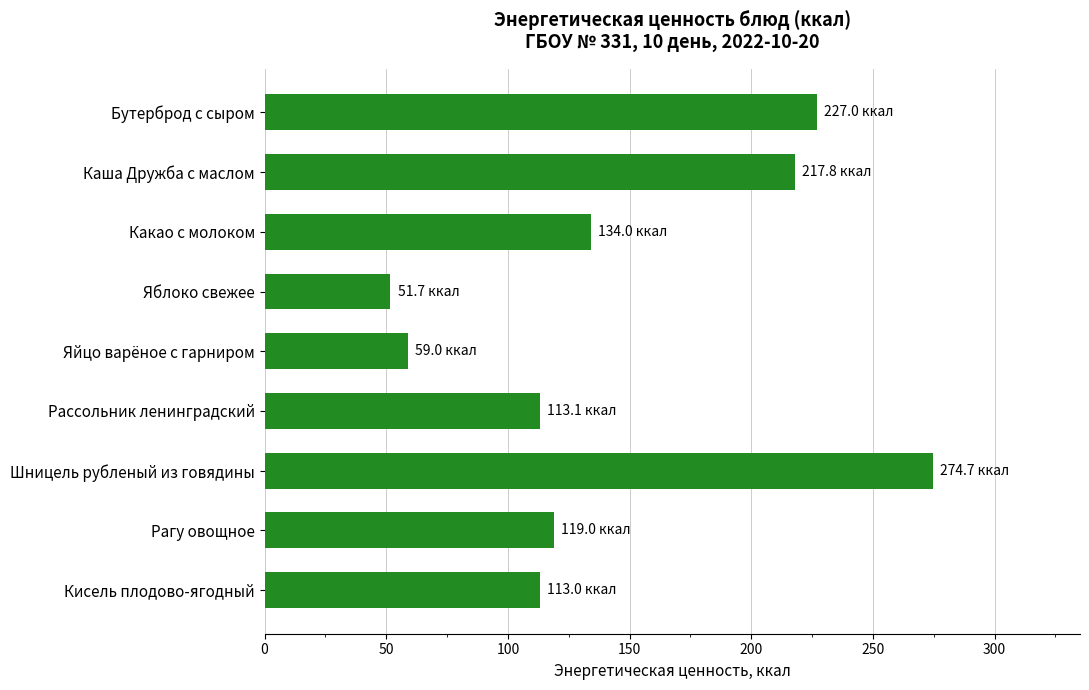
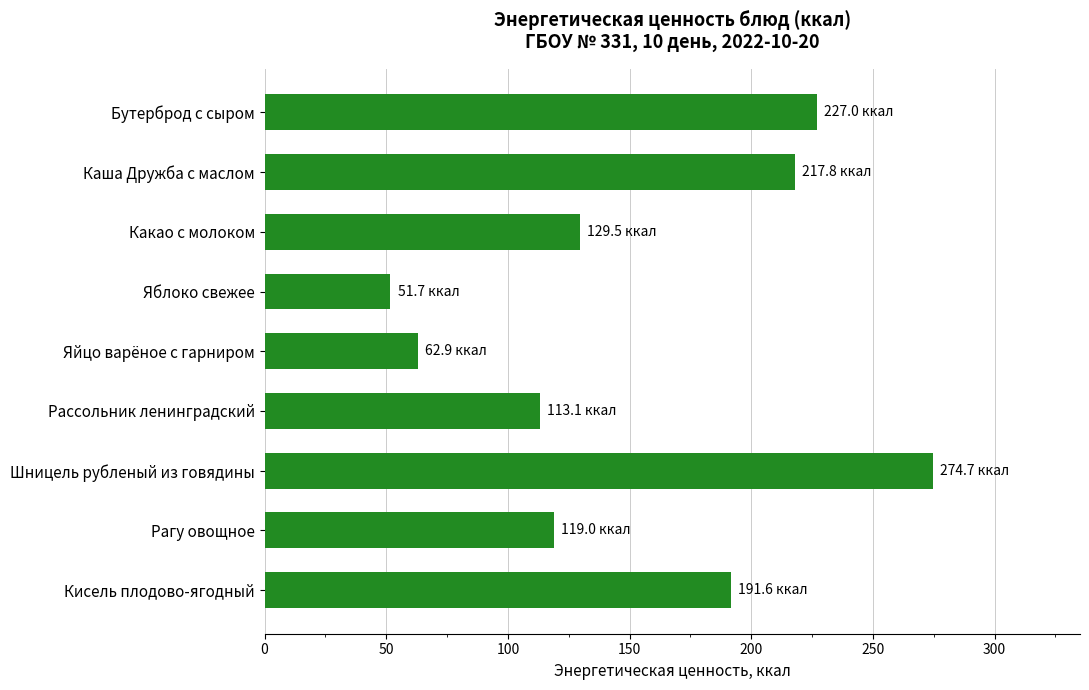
Какао с молоком: 134.0 -> 129.5
Яйцо варёное с гарниром: 59.0 -> 62.9
Кисель плодово-ягодный: 113.0 -> 191.6
